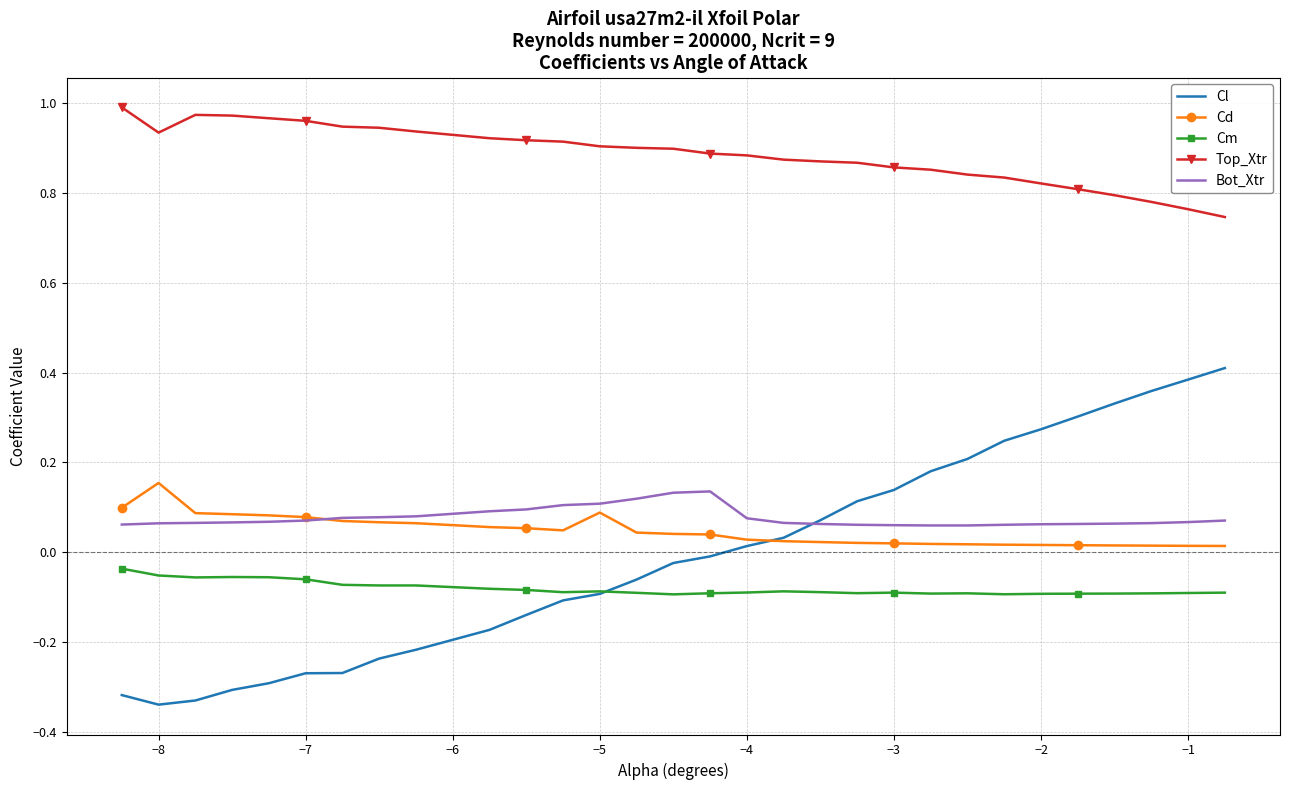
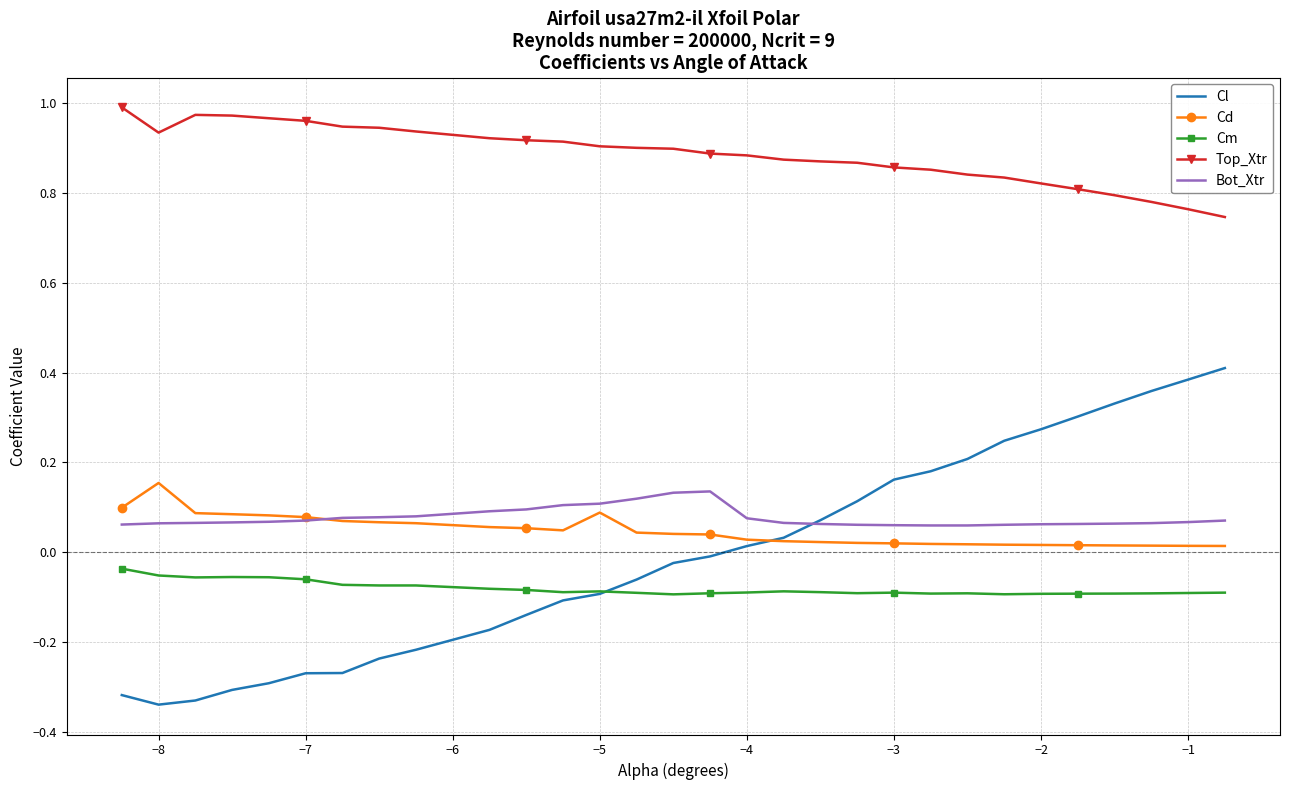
Cl, −3: 0.14 -> 0.16
